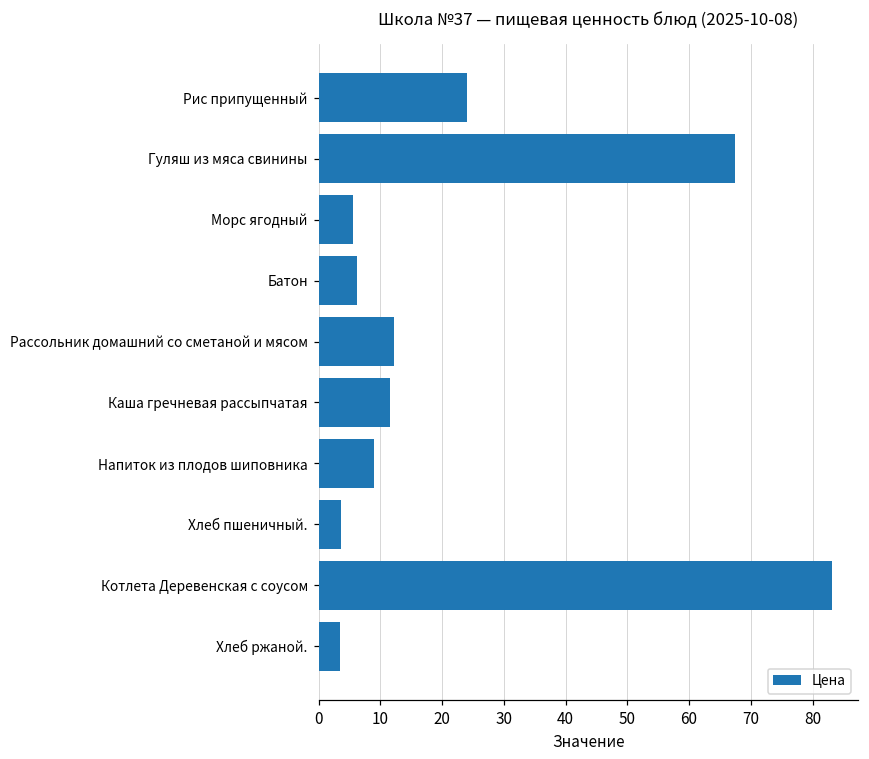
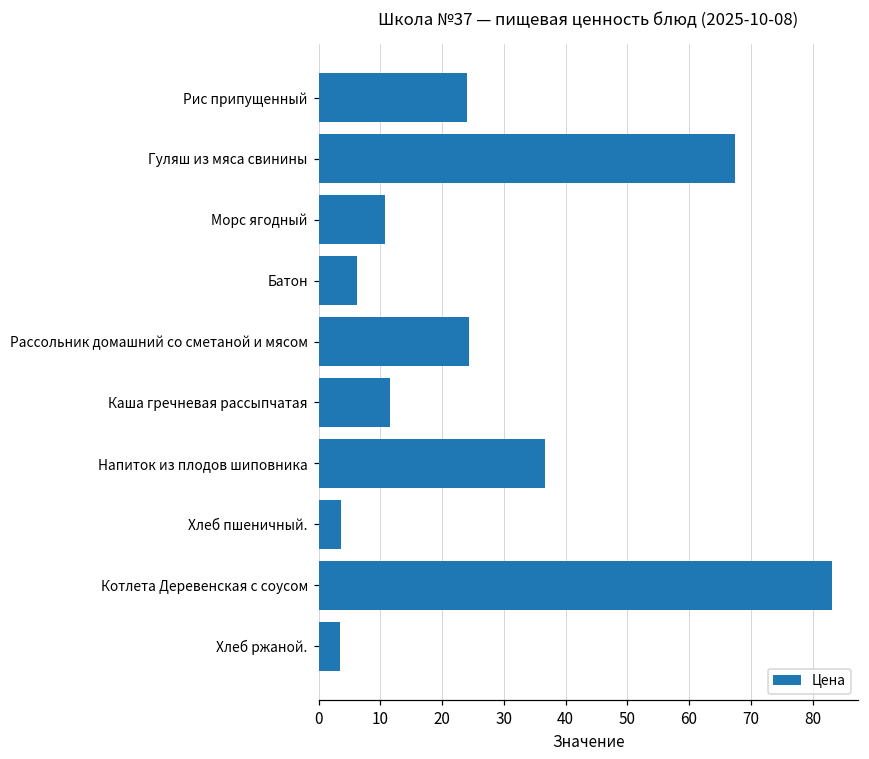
Морс ягодный: 6 -> 11
Рассольник домашний со сметаной и мясом: 12 -> 24
Напиток из плодов шиповника: 9 -> 37
